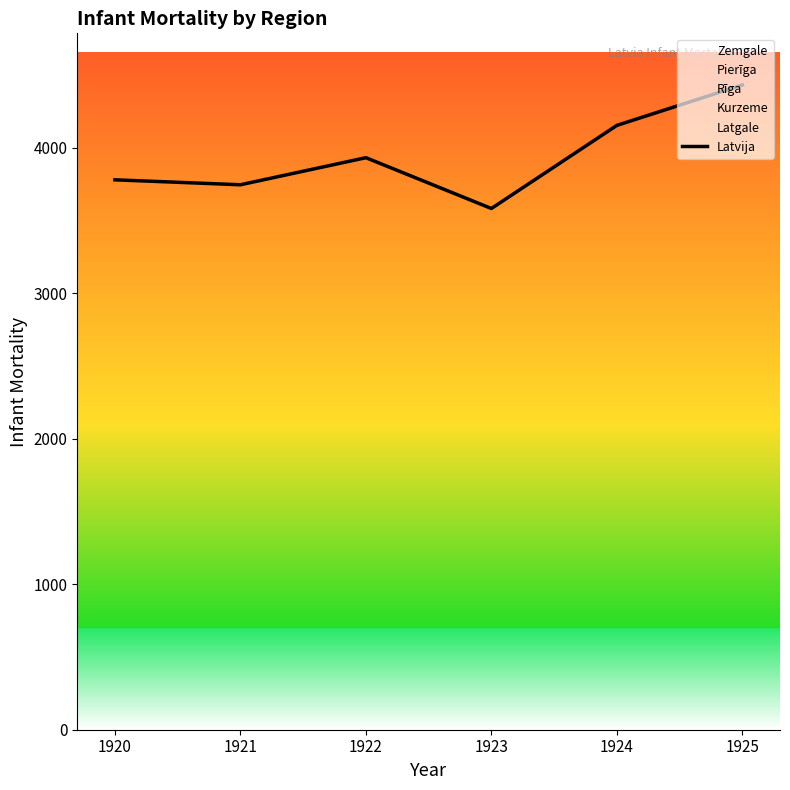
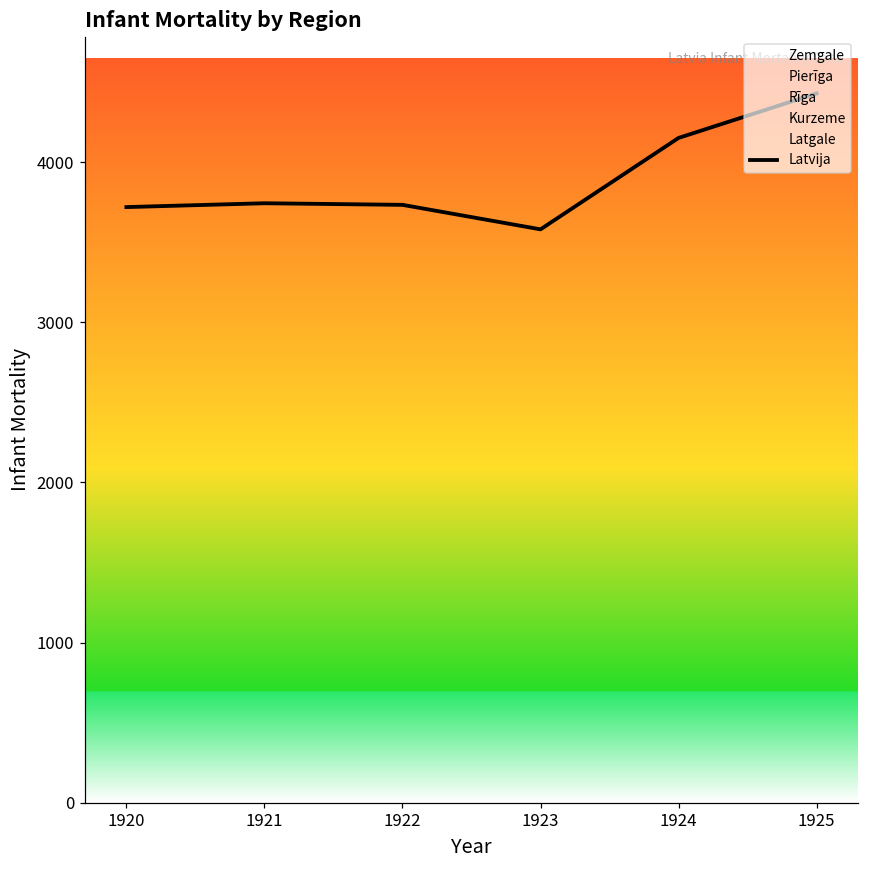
Latvija, 1920: 3780 -> 3720
Latvija, 1922: 3930 -> 3730
